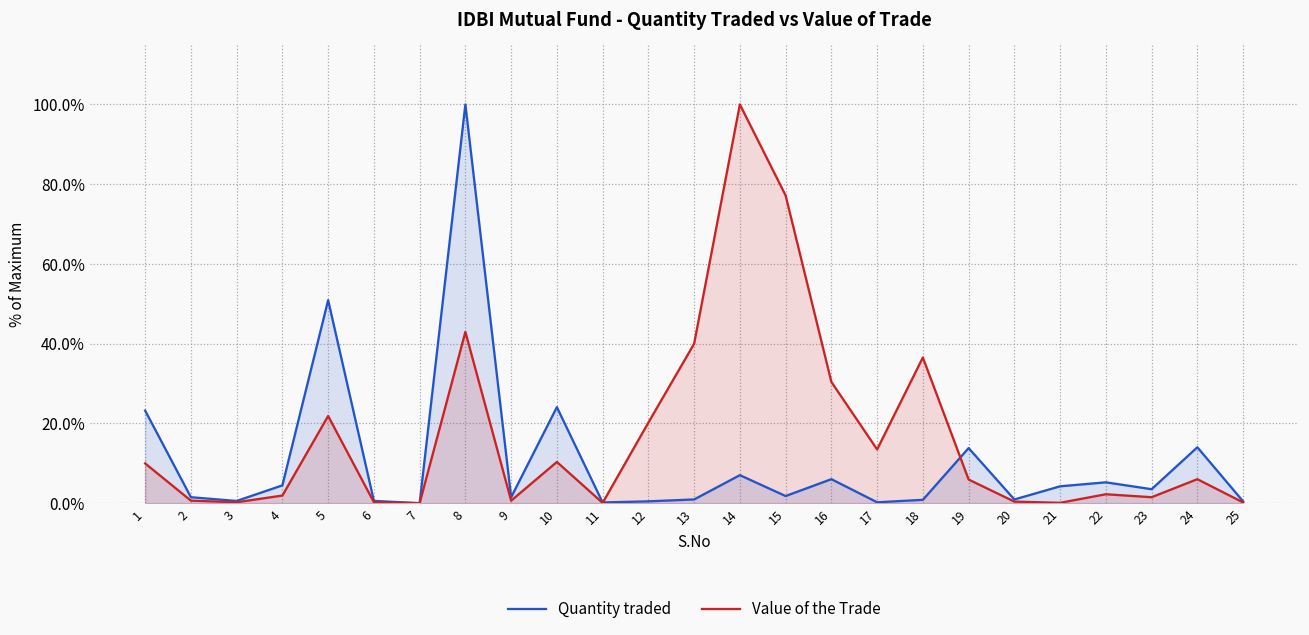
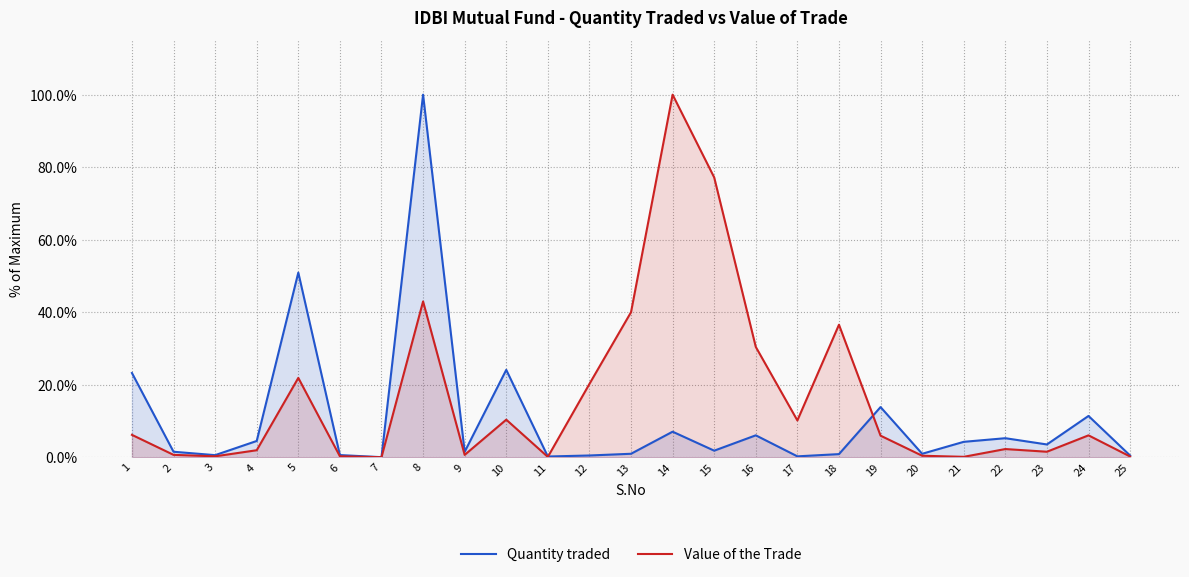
Value of the Trade, 1: 10% -> 6%
Value of the Trade, 17: 13% -> 10%
Quantity traded, 24: 14% -> 11%
